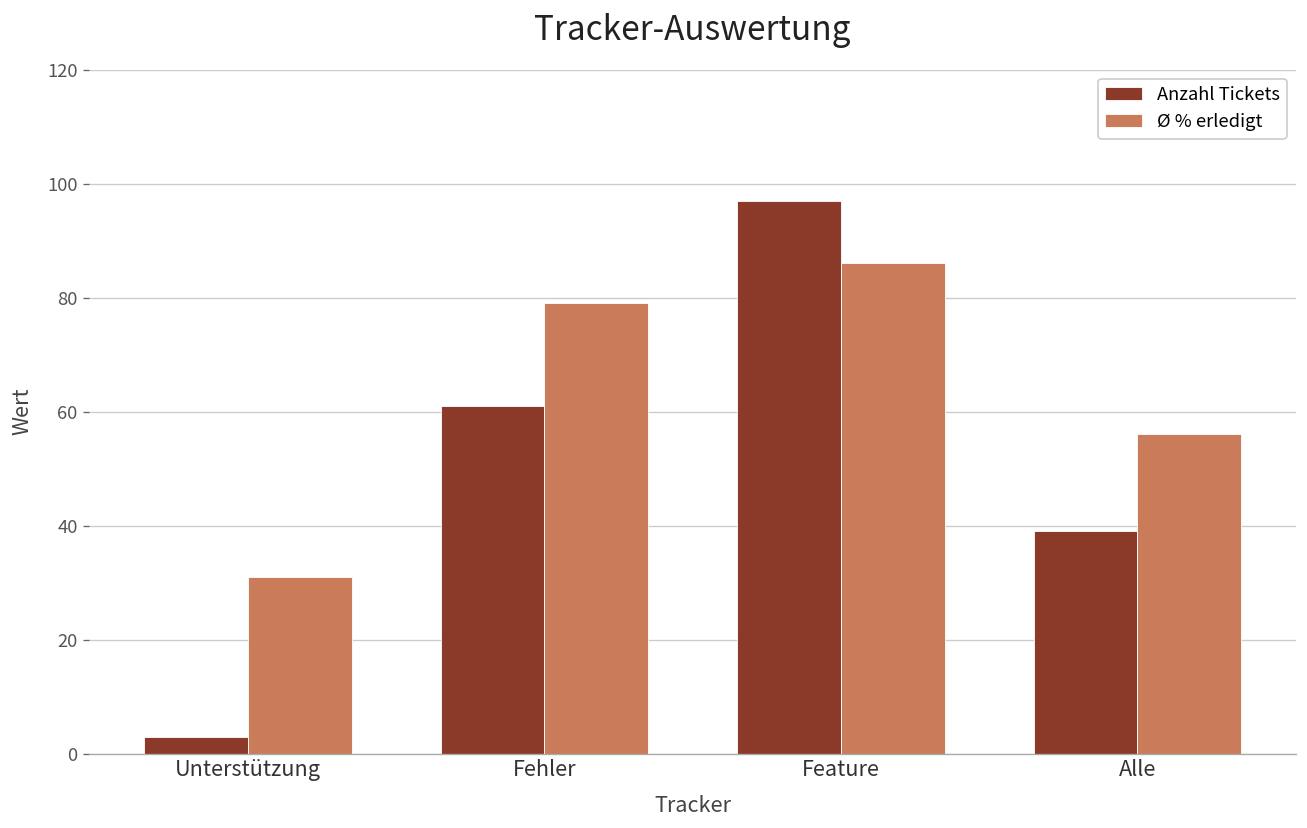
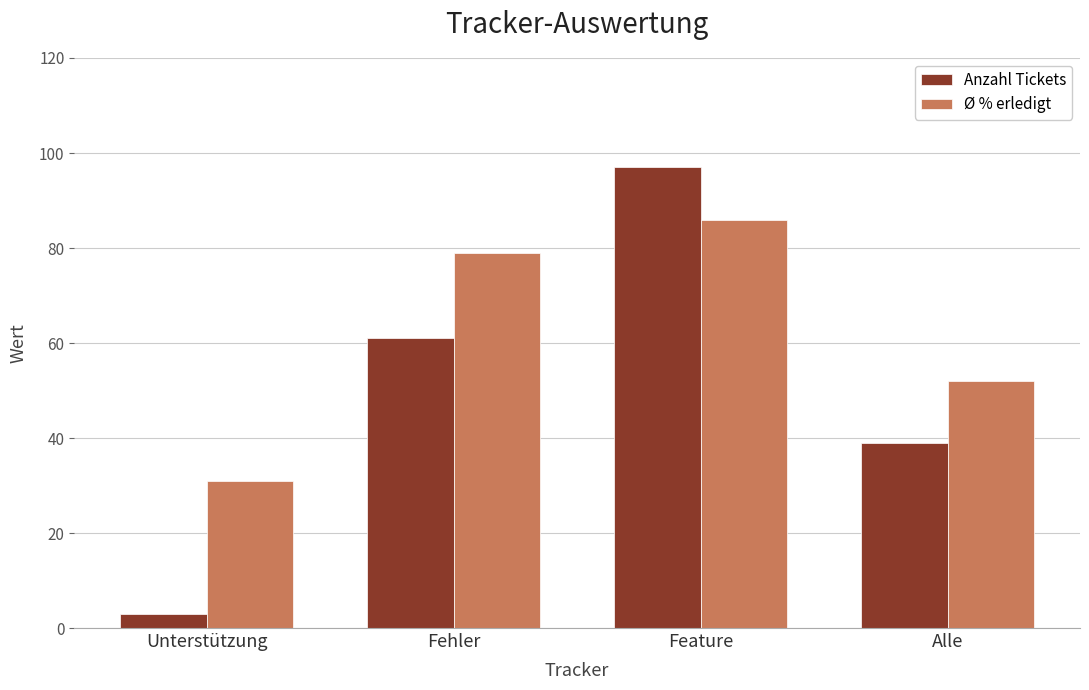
Ø % erledigt, Alle: 56 -> 52
